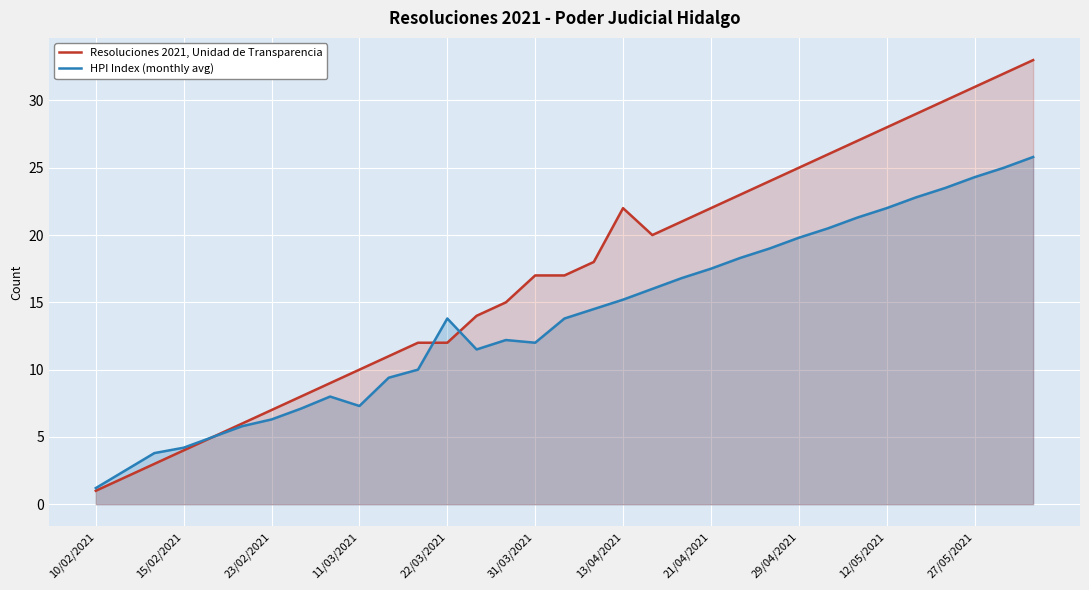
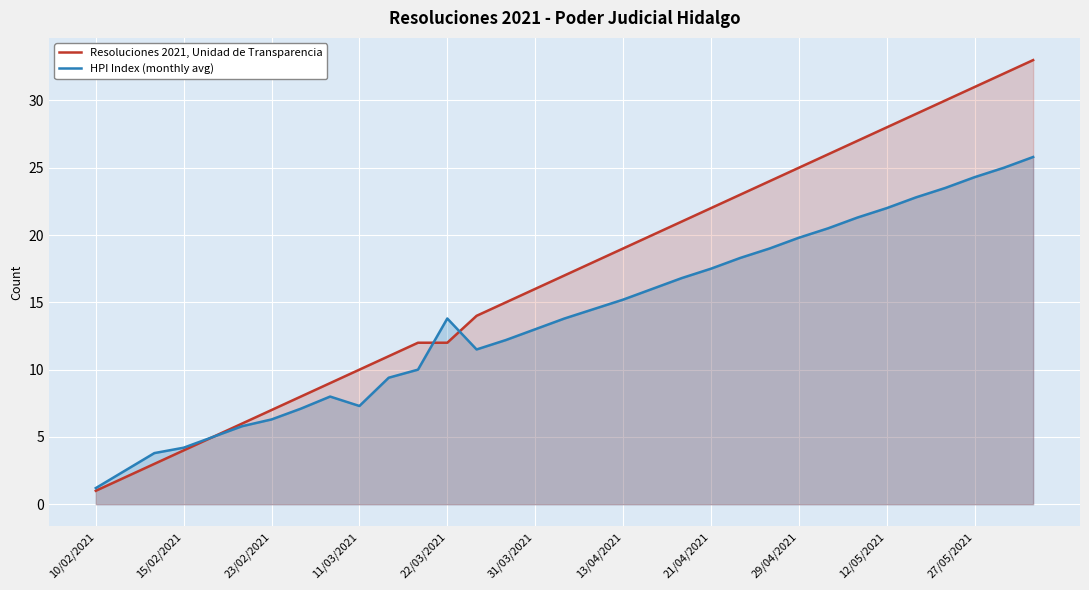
Resoluciones 2021, Unidad de Transparencia, 31/03/2021: 17 -> 16
HPI Index (monthly avg), 31/03/2021: 12 -> 13
Resoluciones 2021, Unidad de Transparencia, 13/04/2021: 22 -> 19
